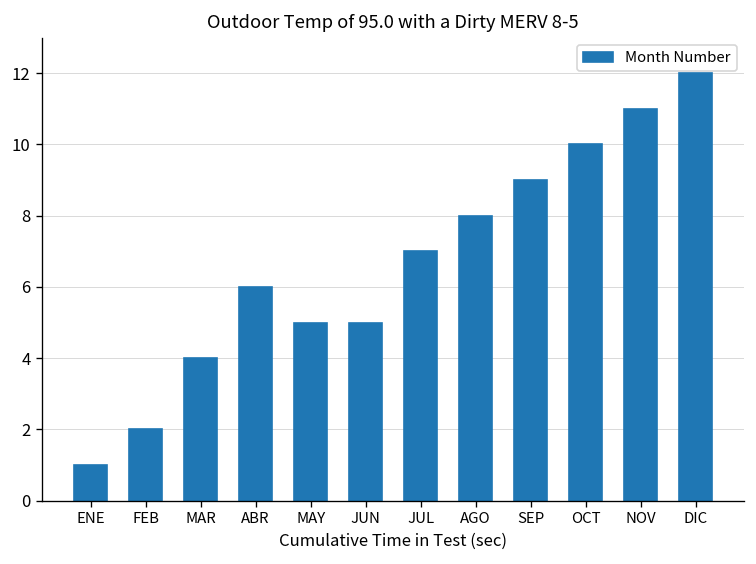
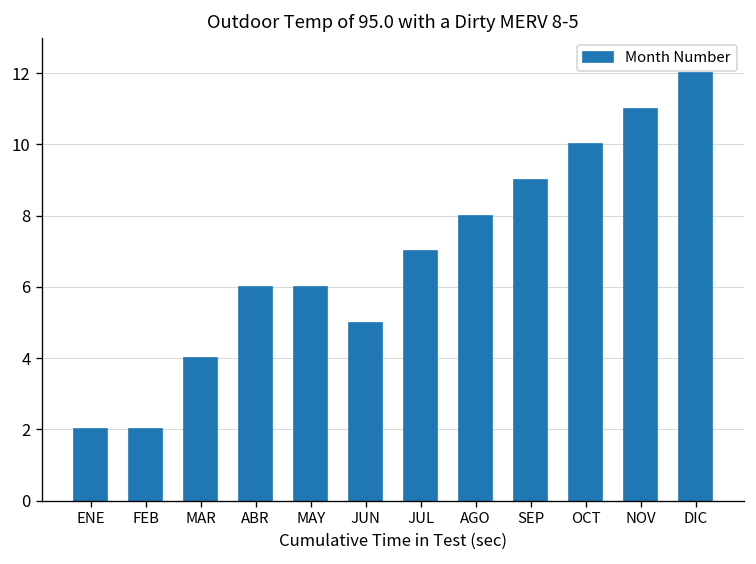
ENE: 1 -> 2
MAY: 5 -> 6
